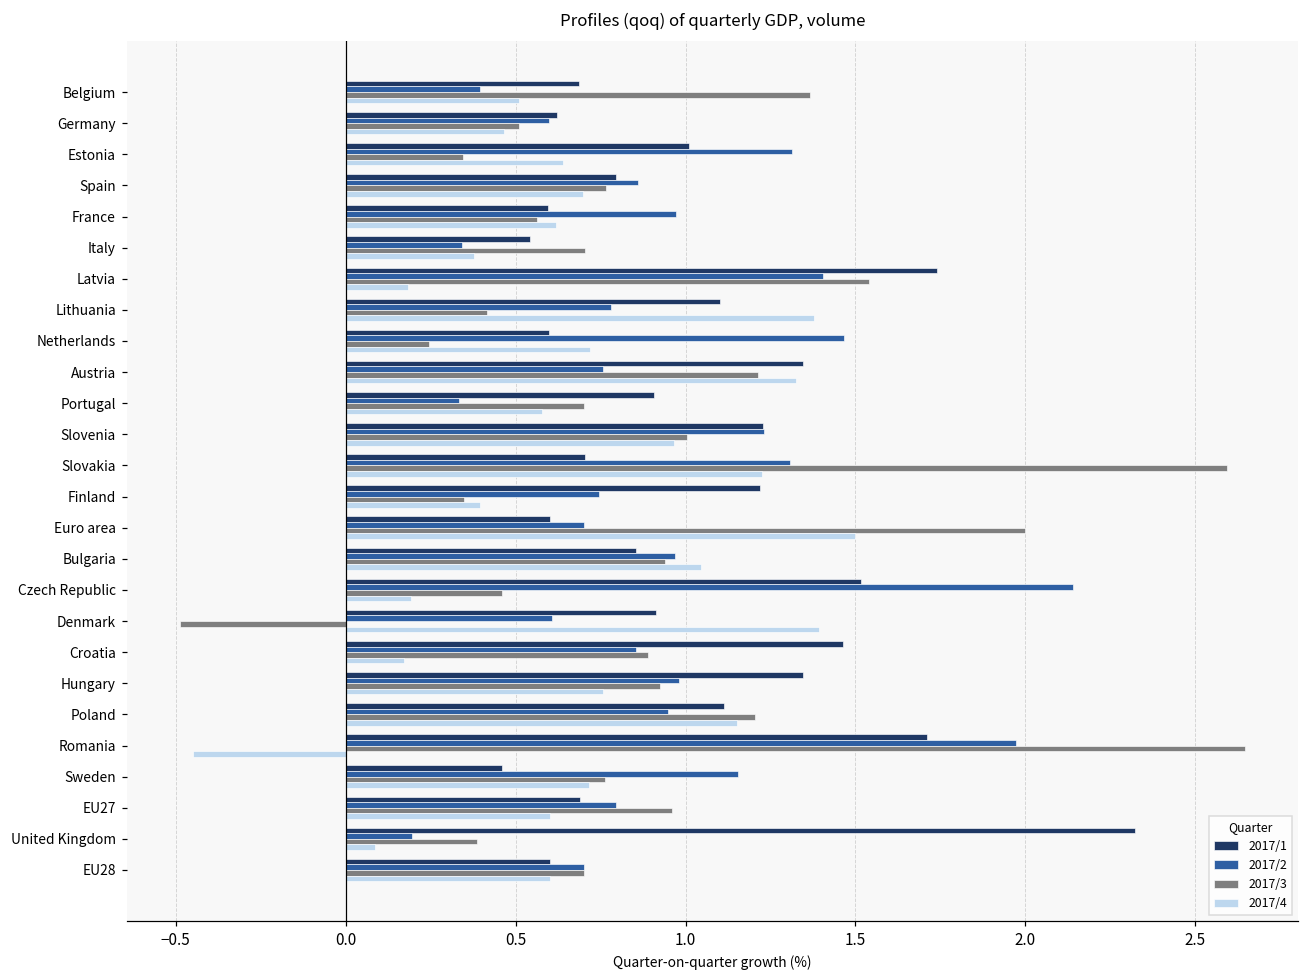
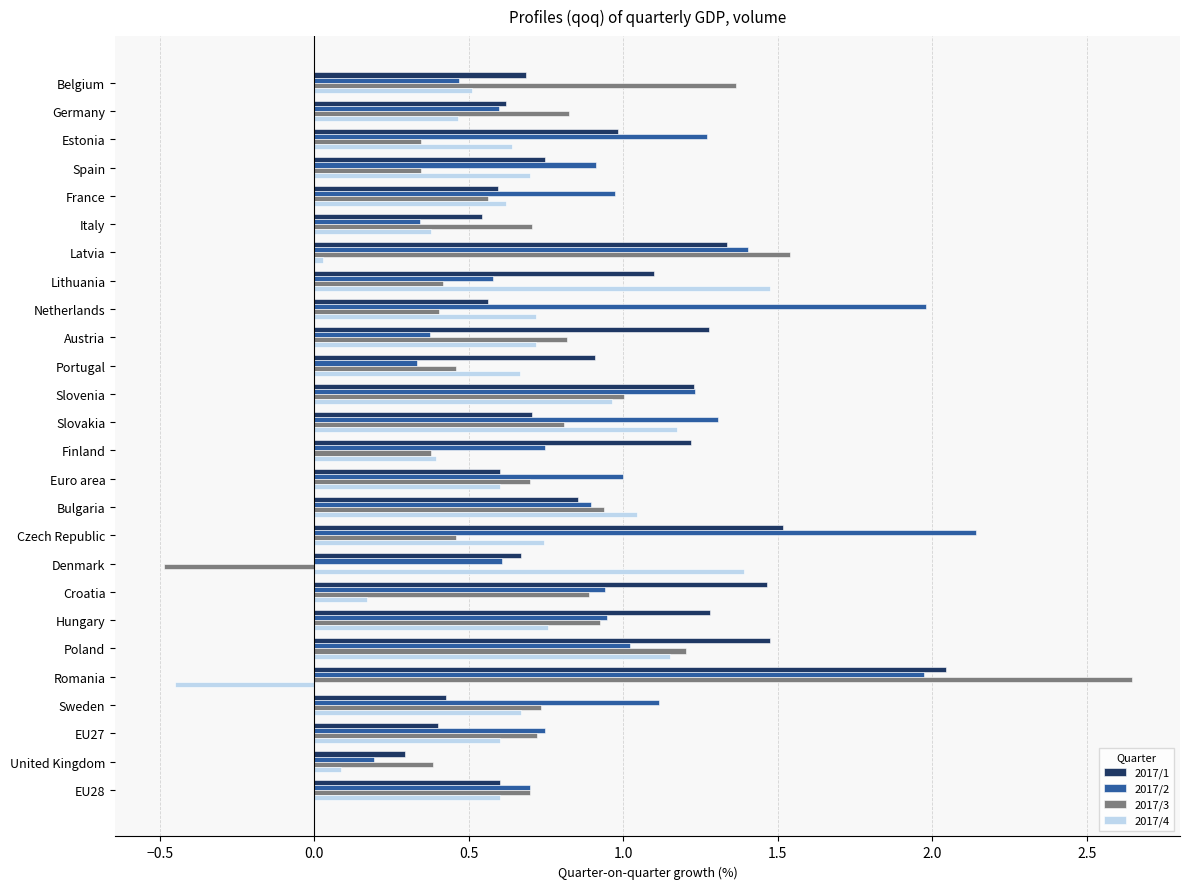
2017/2, Belgium: 0.40 -> 0.47
2017/3, Germany: 0.51 -> 0.82
2017/1, Estonia: 1.01 -> 0.98
2017/2, Estonia: 1.31 -> 1.27
2017/1, Spain: 0.80 -> 0.75
2017/2, Spain: 0.86 -> 0.91
2017/3, Spain: 0.77 -> 0.35
2017/1, Latvia: 1.74 -> 1.34
2017/4, Latvia: 0.18 -> 0.03
2017/2, Lithuania: 0.78 -> 0.58
2017/4, Lithuania: 1.38 -> 1.48
2017/1, Netherlands: 0.60 -> 0.56
2017/2, Netherlands: 1.47 -> 1.98
2017/3, Netherlands: 0.25 -> 0.40
2017/1, Austria: 1.35 -> 1.28
2017/2, Austria: 0.76 -> 0.38
2017/3, Austria: 1.21 -> 0.82
2017/4, Austria: 1.32 -> 0.72
2017/3, Portugal: 0.70 -> 0.46
2017/4, Portugal: 0.58 -> 0.67
2017/3, Slovakia: 2.59 -> 0.81
2017/4, Slovakia: 1.23 -> 1.18
2017/3, Finland: 0.35 -> 0.38
2017/2, Euro area: 0.7 -> 1.0
2017/3, Euro area: 2.0 -> 0.7
2017/4, Euro area: 1.5 -> 0.6
2017/2, Bulgaria: 0.97 -> 0.90
2017/4, Czech Republic: 0.19 -> 0.74
2017/1, Denmark: 0.91 -> 0.67
2017/2, Croatia: 0.86 -> 0.94
2017/1, Hungary: 1.34 -> 1.28
2017/2, Hungary: 0.98 -> 0.95
2017/1, Poland: 1.11 -> 1.47
2017/2, Poland: 0.95 -> 1.02
2017/1, Romania: 1.71 -> 2.05
2017/1, Sweden: 0.46 -> 0.43
2017/2, Sweden: 1.16 -> 1.12
2017/3, Sweden: 0.76 -> 0.73
2017/4, Sweden: 0.72 -> 0.67
2017/1, EU27: 0.69 -> 0.40
2017/2, EU27: 0.79 -> 0.75
2017/3, EU27: 0.96 -> 0.72
2017/1, United Kingdom: 2.32 -> 0.30
